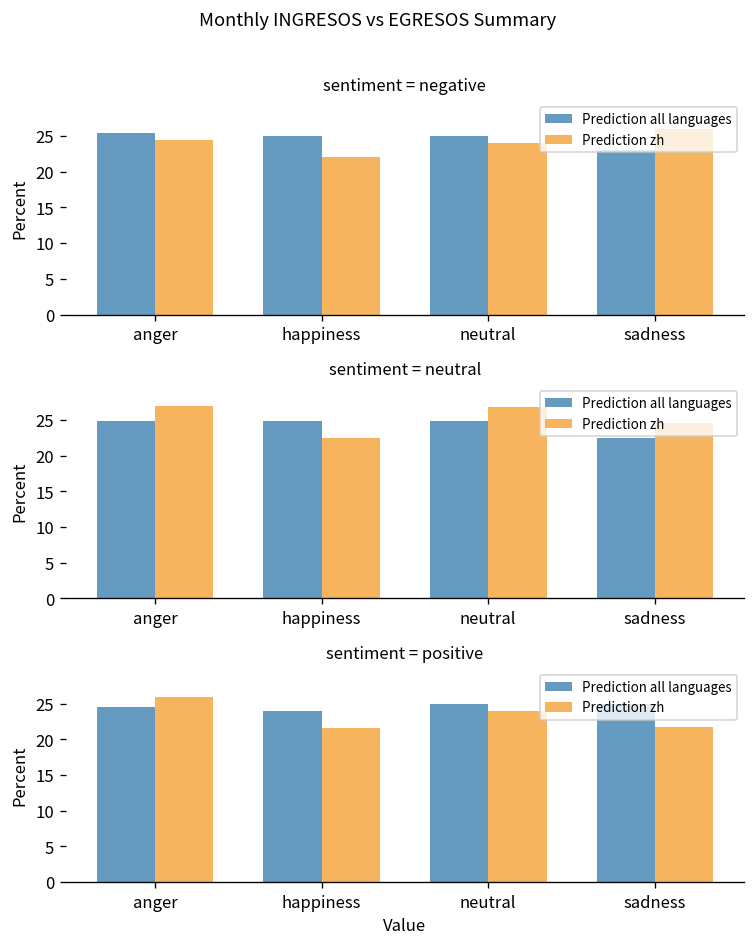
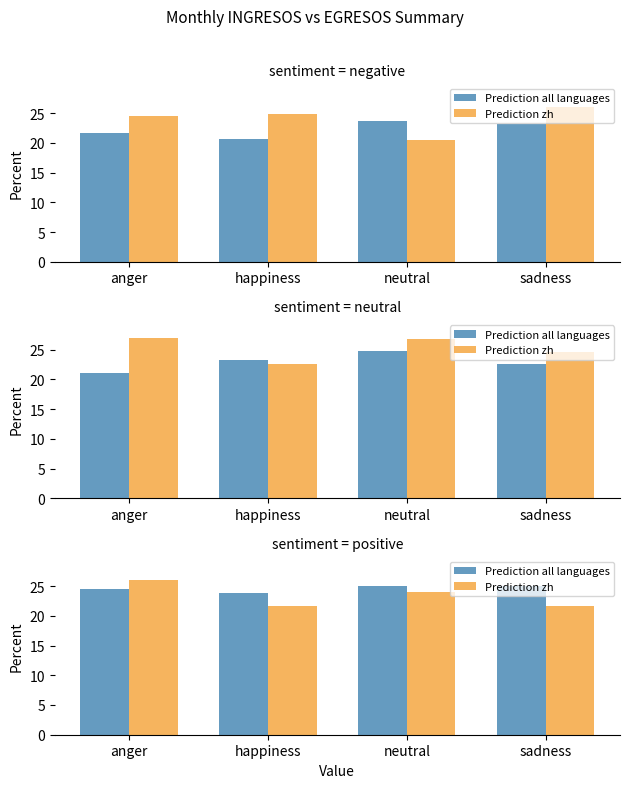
sentiment = negative, Prediction all languages, anger: 26 -> 22
sentiment = negative, Prediction all languages, happiness: 25 -> 21
sentiment = negative, Prediction zh, happiness: 22 -> 25
sentiment = negative, Prediction all languages, neutral: 25 -> 24
sentiment = negative, Prediction zh, neutral: 24 -> 21
sentiment = neutral, Prediction all languages, anger: 25 -> 21
sentiment = neutral, Prediction all languages, happiness: 25 -> 23
